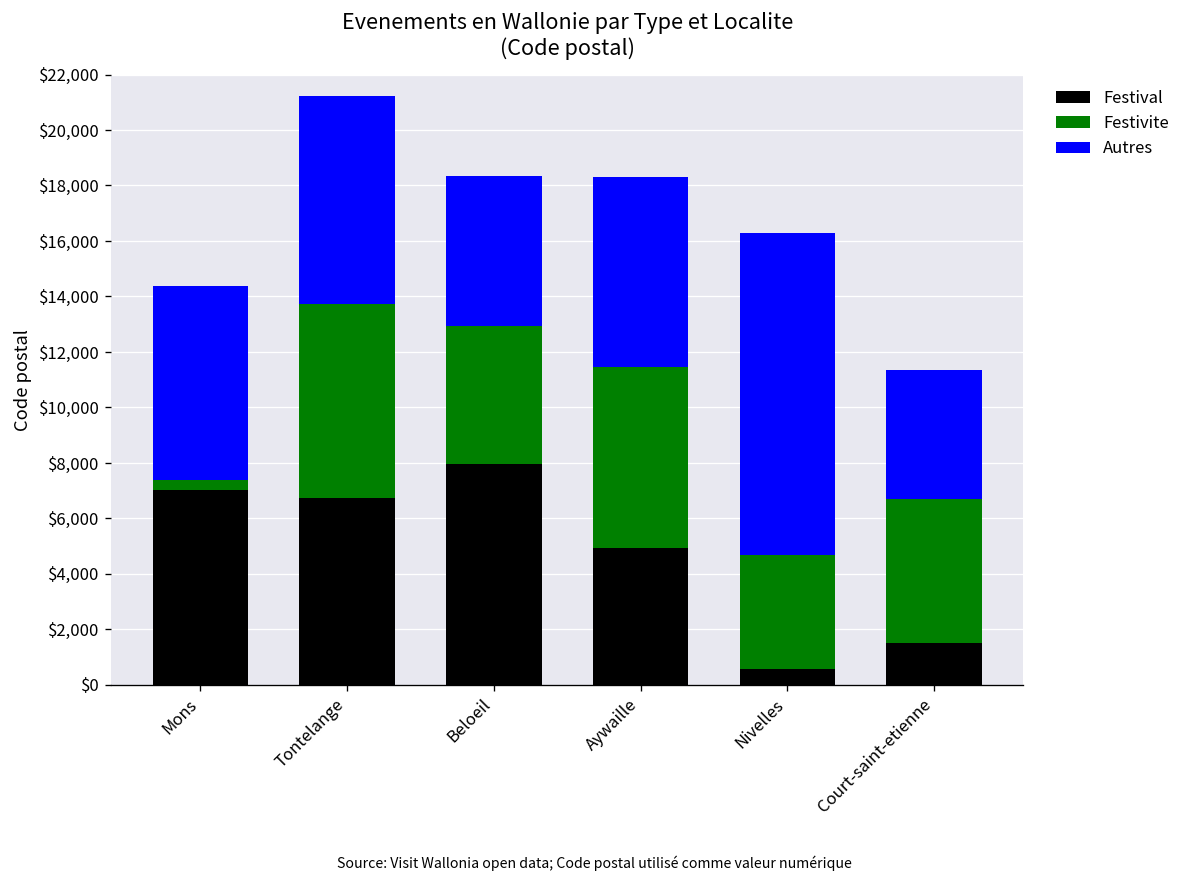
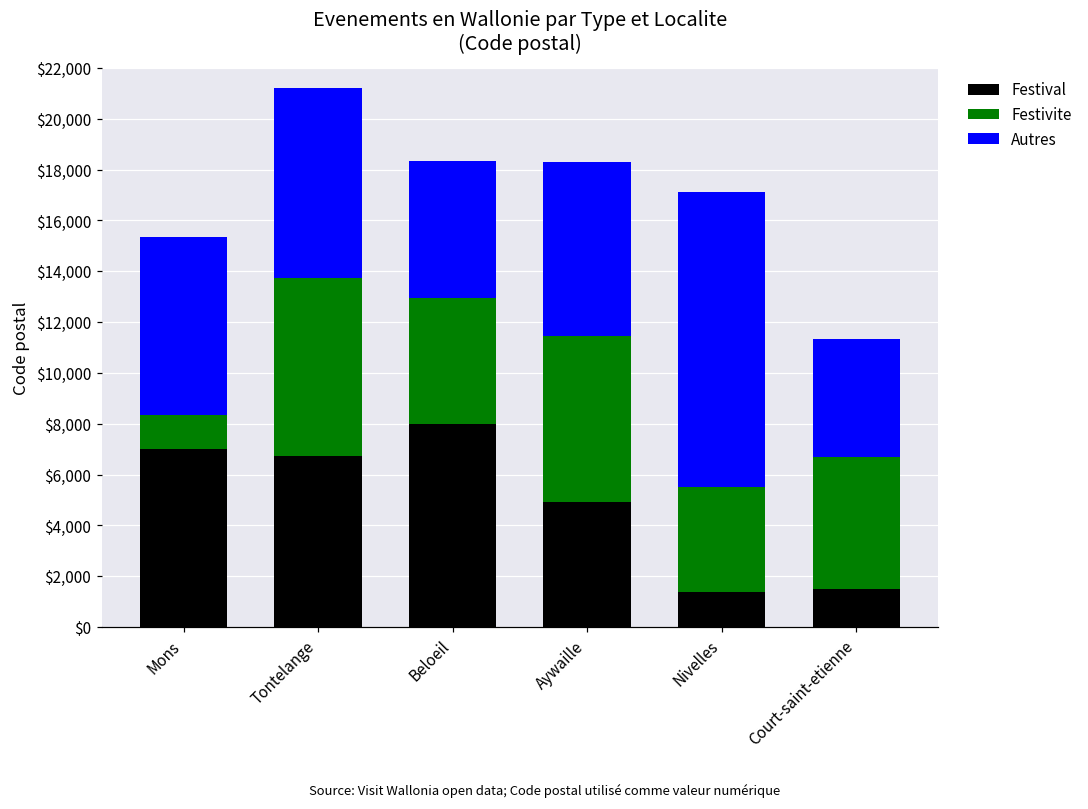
Festivite, Mons: $400 -> $1,300
Festival, Nivelles: $600 -> $1,400
